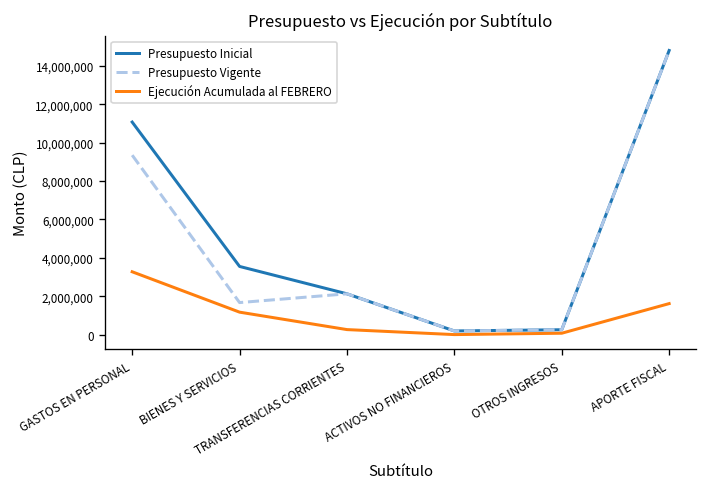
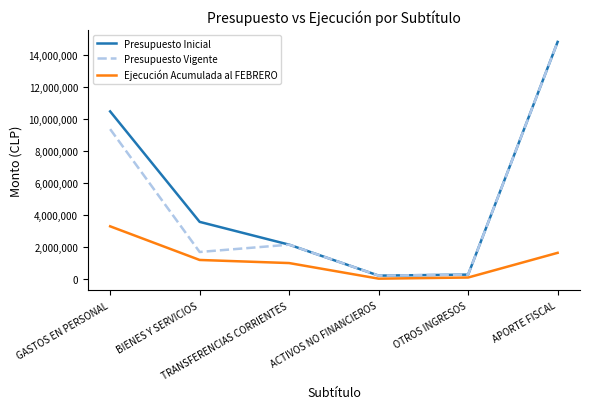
Presupuesto Inicial, GASTOS EN PERSONAL: 11,100,000 -> 10,500,000
Ejecución Acumulada al FEBRERO, TRANSFERENCIAS CORRIENTES: 300,000 -> 1,000,000
